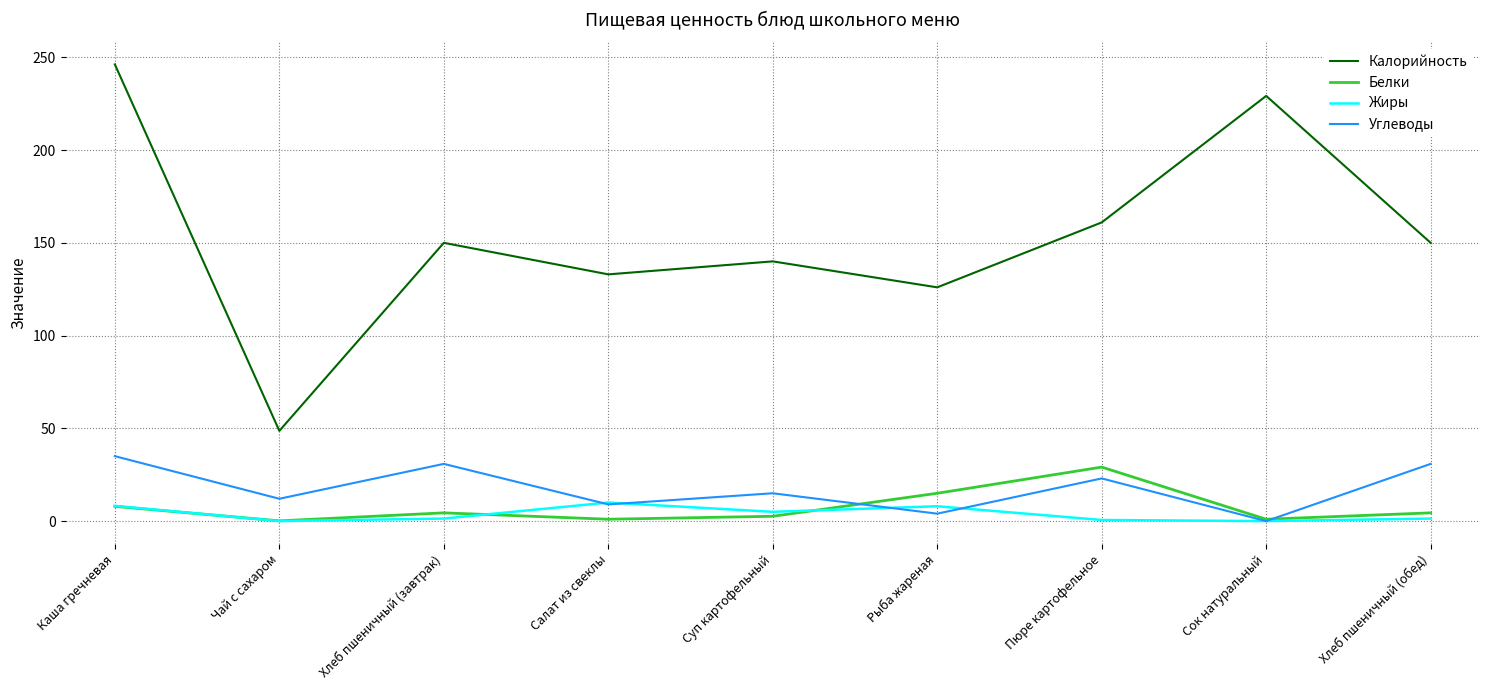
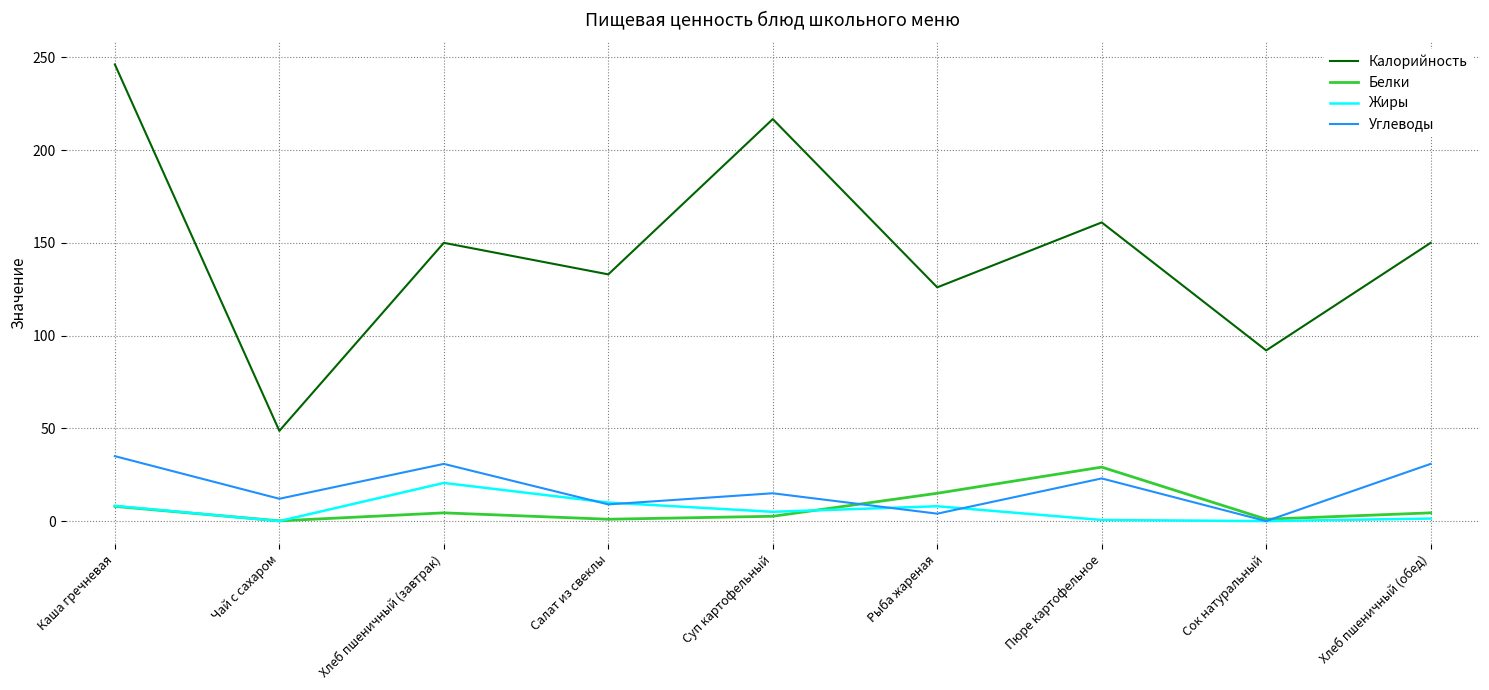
Жиры, Хлеб пшеничный (завтрак): 1 -> 21
Калорийность, Суп картофельный: 140 -> 217
Калорийность, Сок натуральный: 229 -> 92
